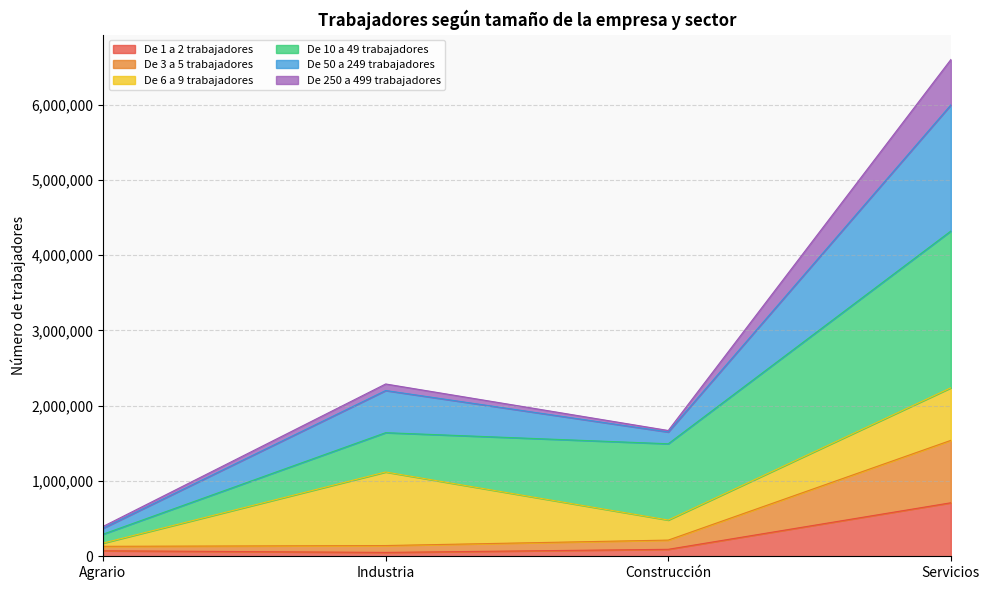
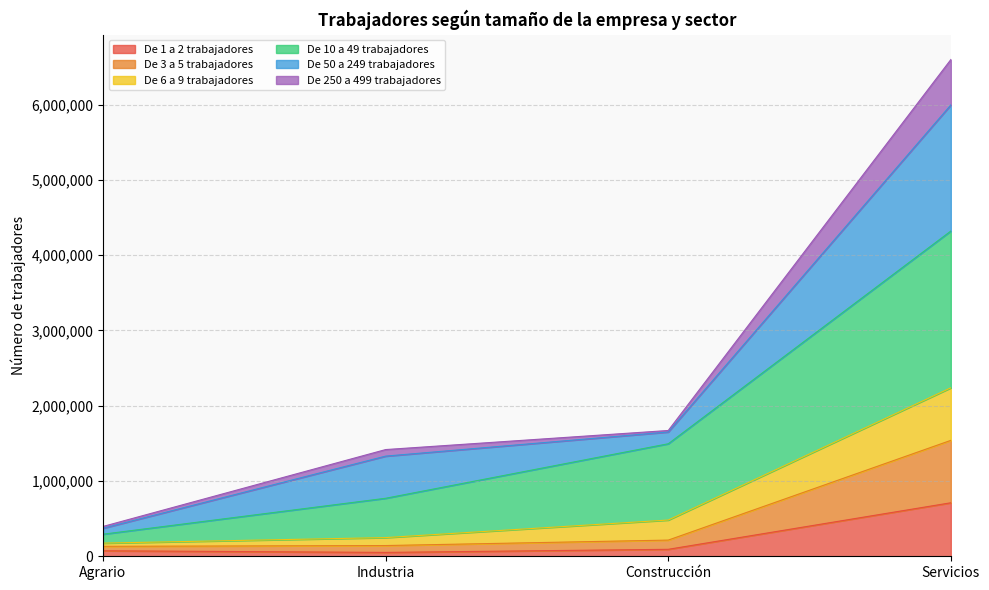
De 6 a 9 trabajadores, Industria: 1,000,000 -> 100,000
